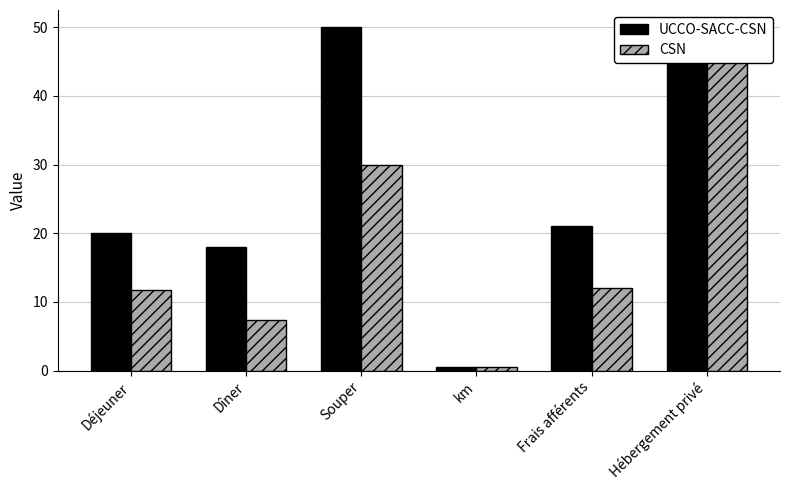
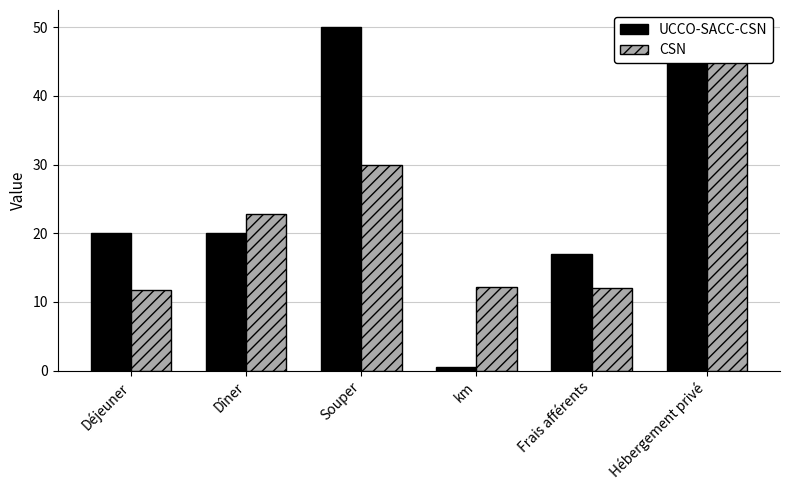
UCCO-SACC-CSN, Dîner: 18 -> 20
CSN, Dîner: 7 -> 23
CSN, km: 1 -> 12
UCCO-SACC-CSN, Frais afférents: 21 -> 17
